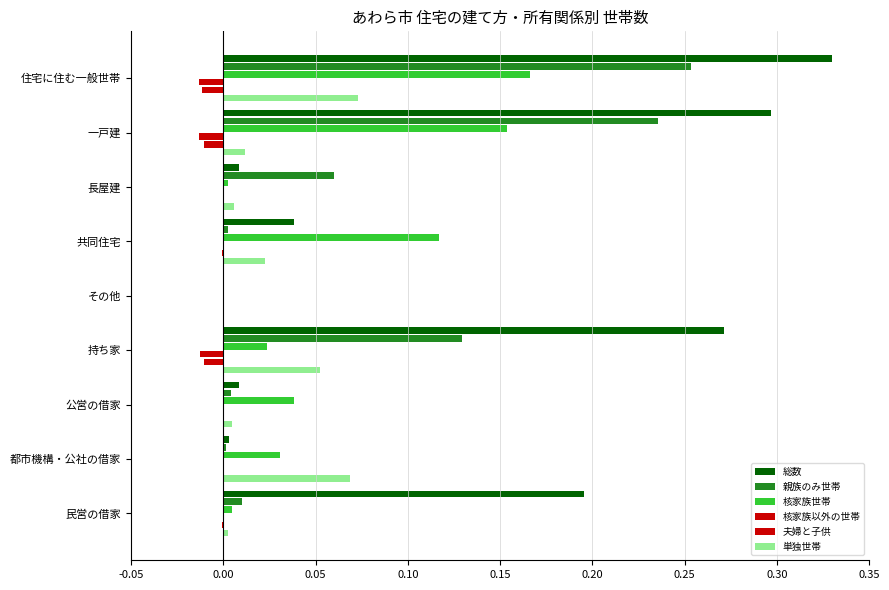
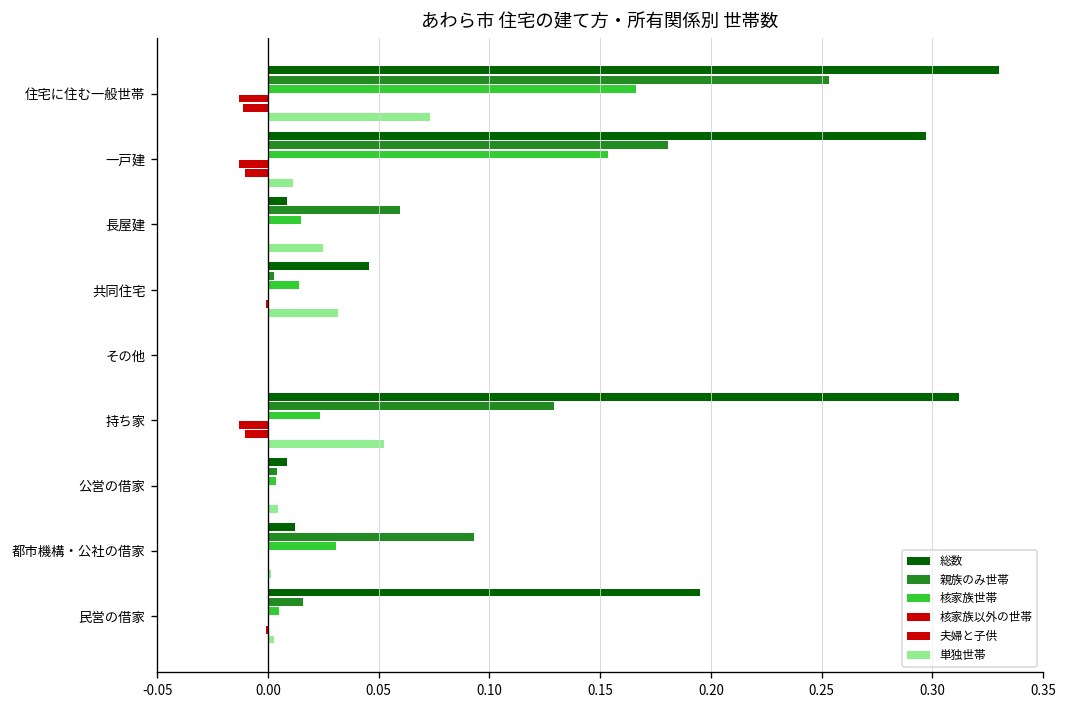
親族のみ世帯, 一戸建: 0.235 -> 0.180
核家族世帯, 長屋建: 0.003 -> 0.015
単独世帯, 長屋建: 0.006 -> 0.025
総数, 共同住宅: 0.038 -> 0.046
核家族世帯, 共同住宅: 0.117 -> 0.014
単独世帯, 共同住宅: 0.022 -> 0.032
総数, 持ち家: 0.272 -> 0.312
核家族世帯, 公営の借家: 0.038 -> 0.004
総数, 都市機構・公社の借家: 0.003 -> 0.012
親族のみ世帯, 都市機構・公社の借家: 0.002 -> 0.093
単独世帯, 都市機構・公社の借家: 0.069 -> 0.001
親族のみ世帯, 民営の借家: 0.010 -> 0.016
